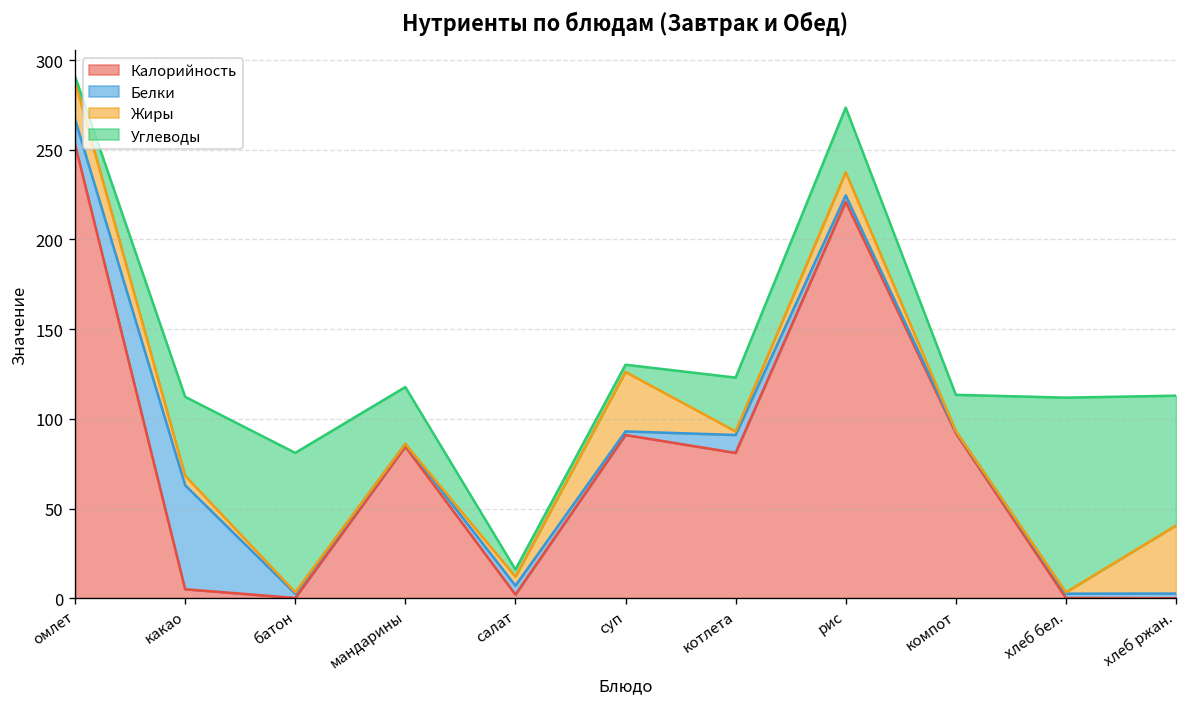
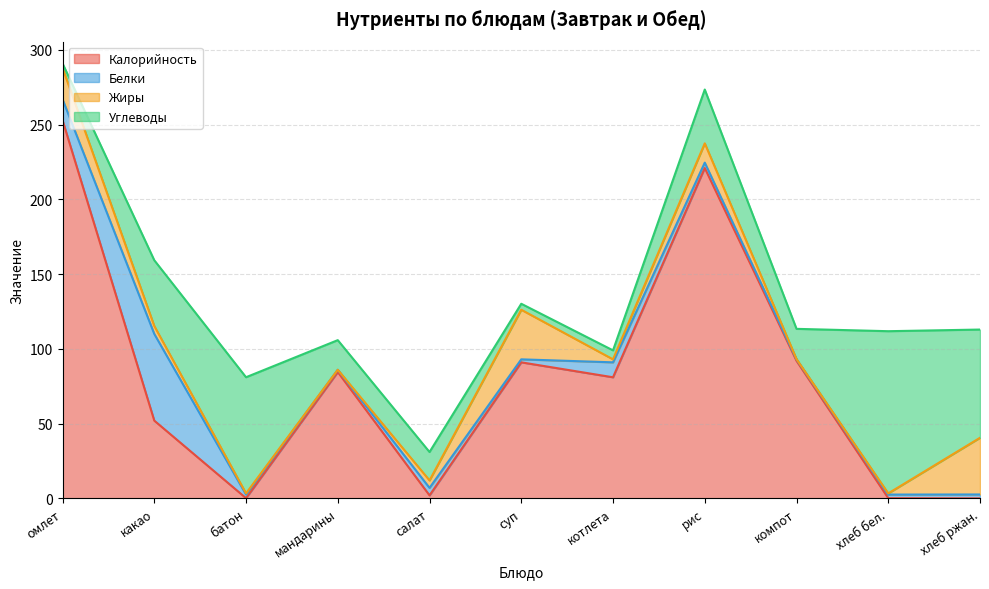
Калорийность, какао: 5 -> 52
Углеводы, мандарины: 32 -> 20
Углеводы, салат: 4 -> 19
Углеводы, котлета: 30 -> 6
